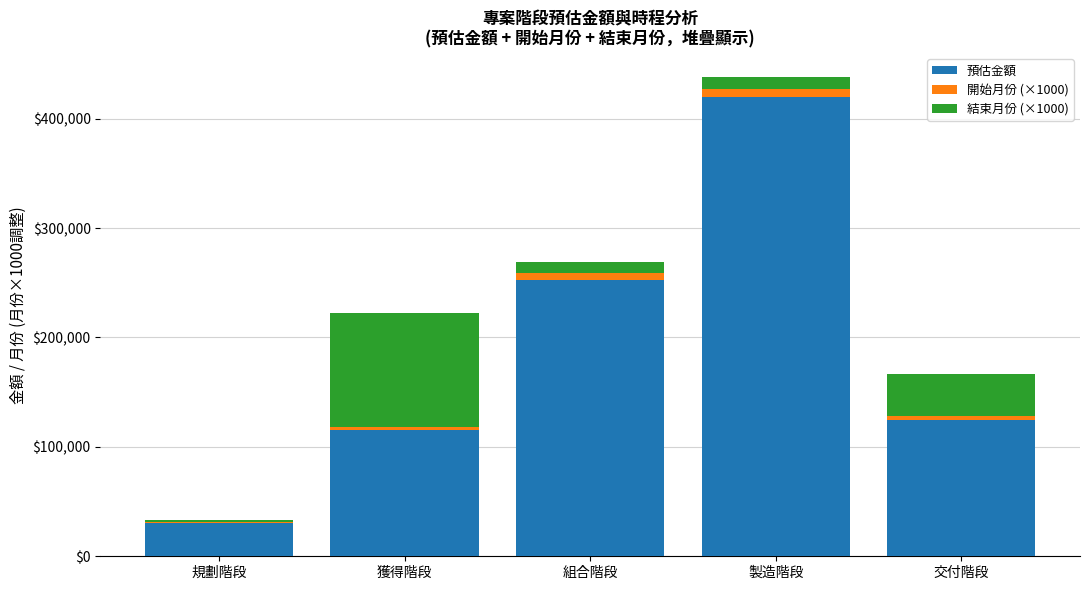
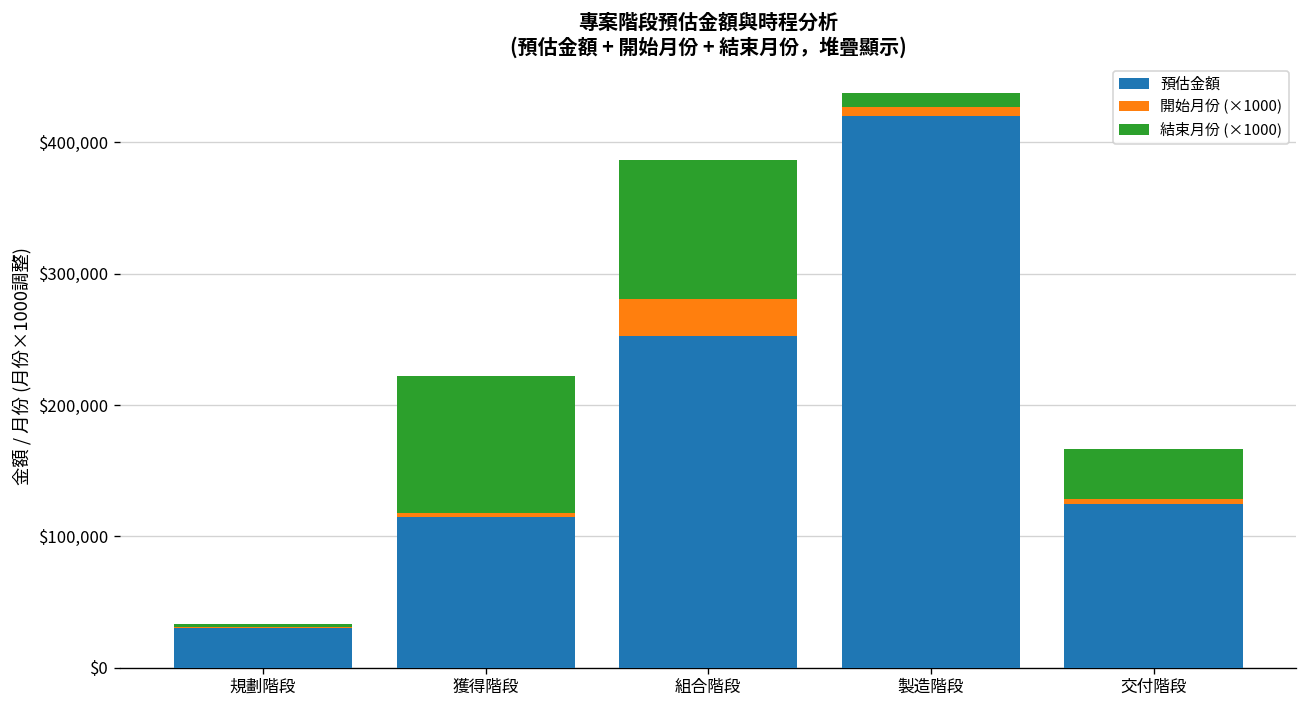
開始月份 (×1000), 組合階段: $6,000 -> $28,000
結束月份 (×1000), 組合階段: $10,000 -> $106,000
